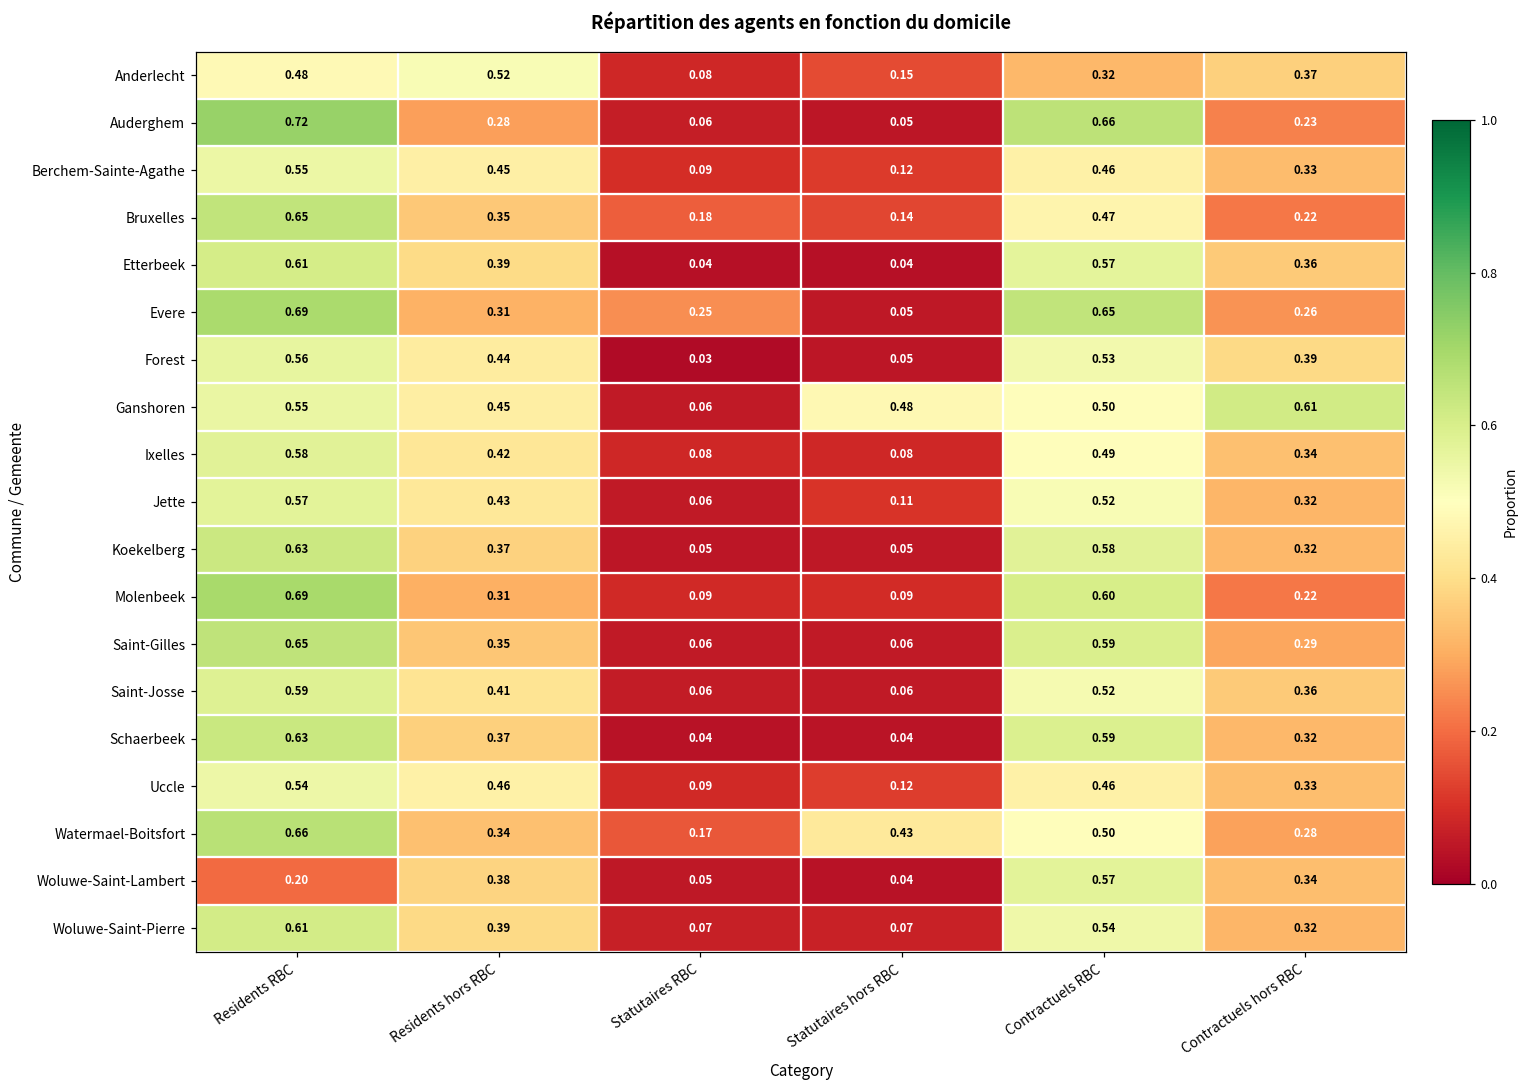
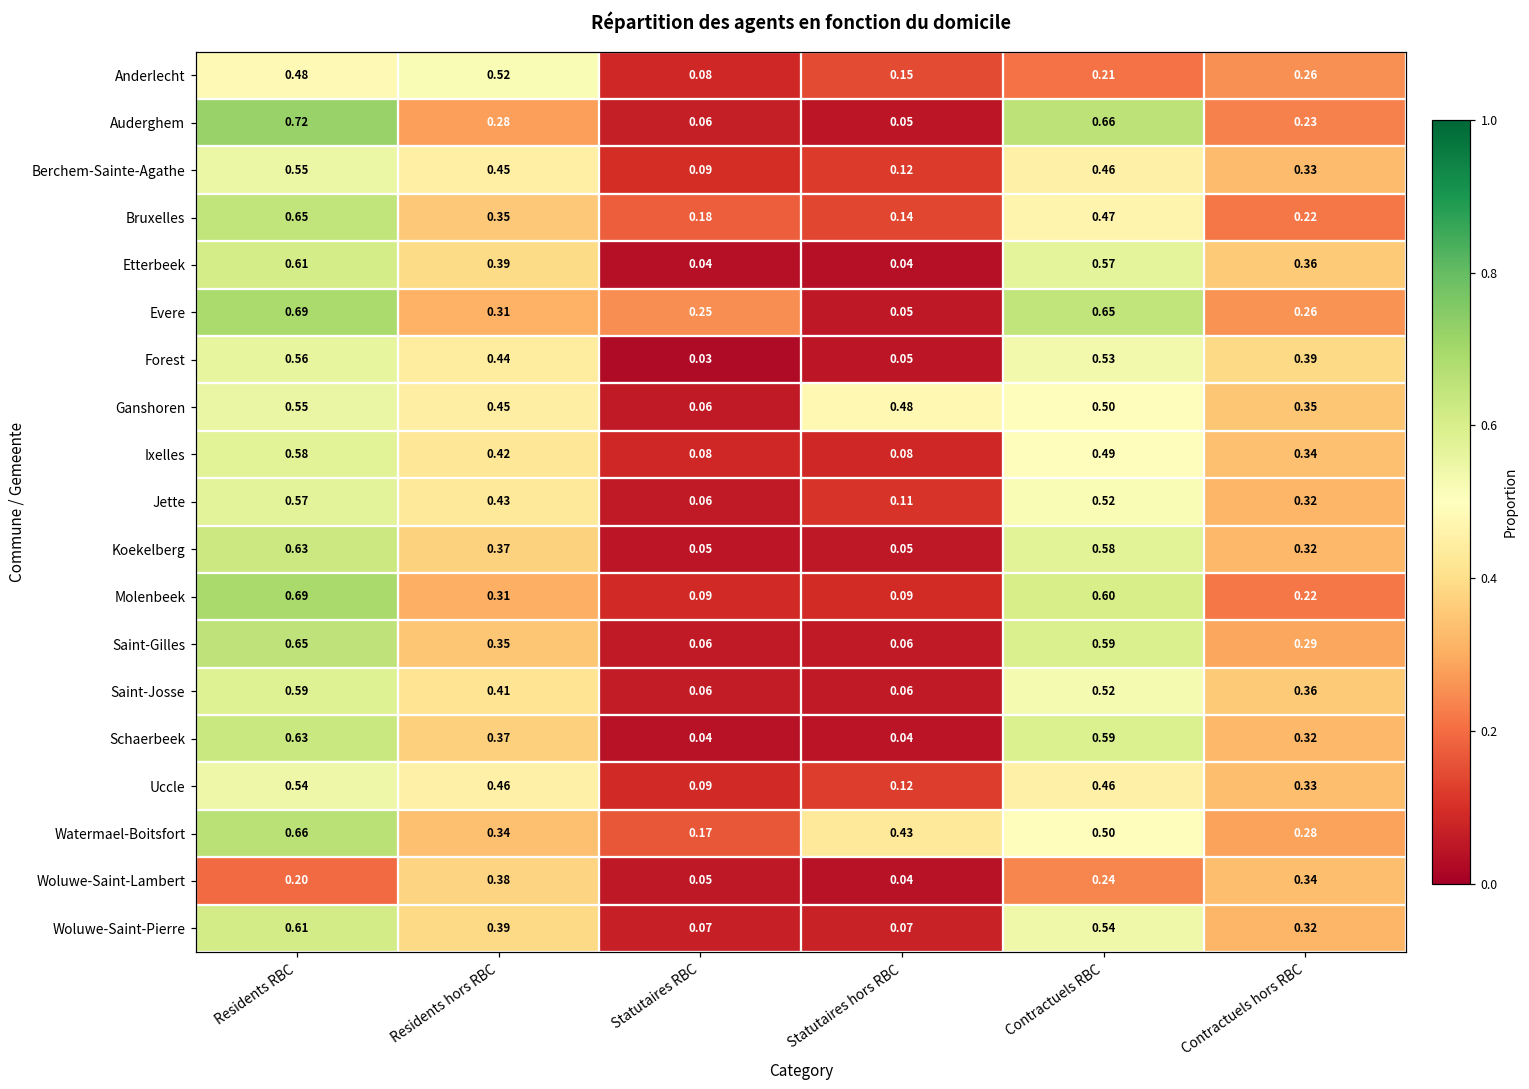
Anderlecht, Contractuels RBC: 0.32 -> 0.21
Anderlecht, Contractuels hors RBC: 0.37 -> 0.26
Ganshoren, Contractuels hors RBC: 0.61 -> 0.35
Woluwe-Saint-Lambert, Contractuels RBC: 0.57 -> 0.24
